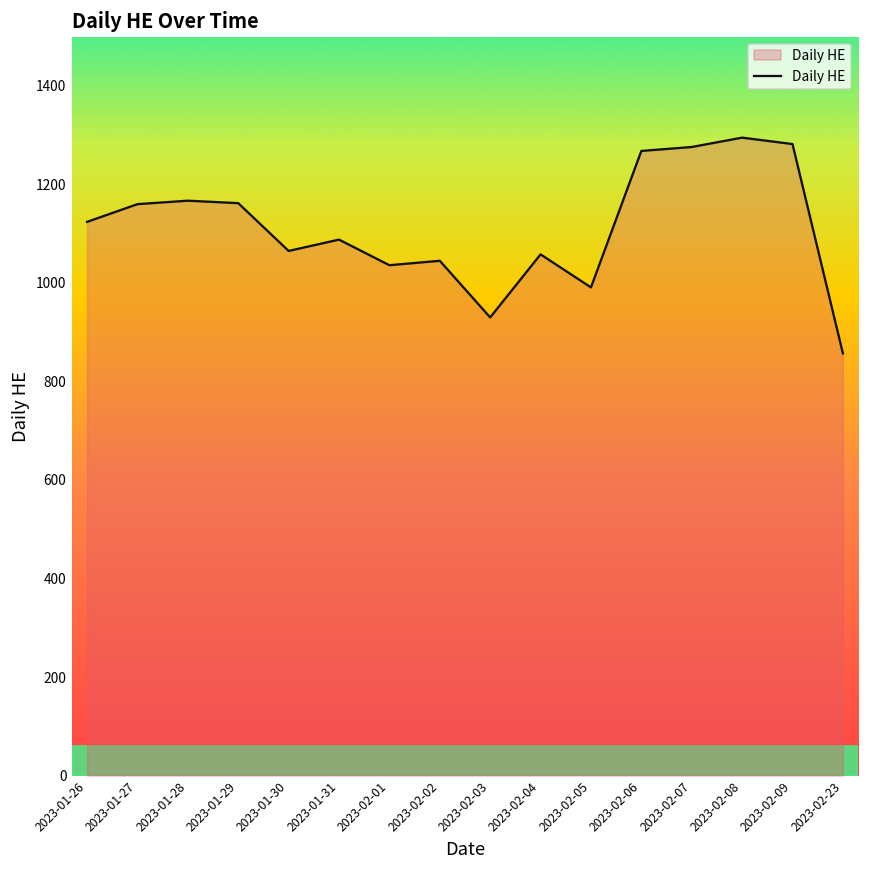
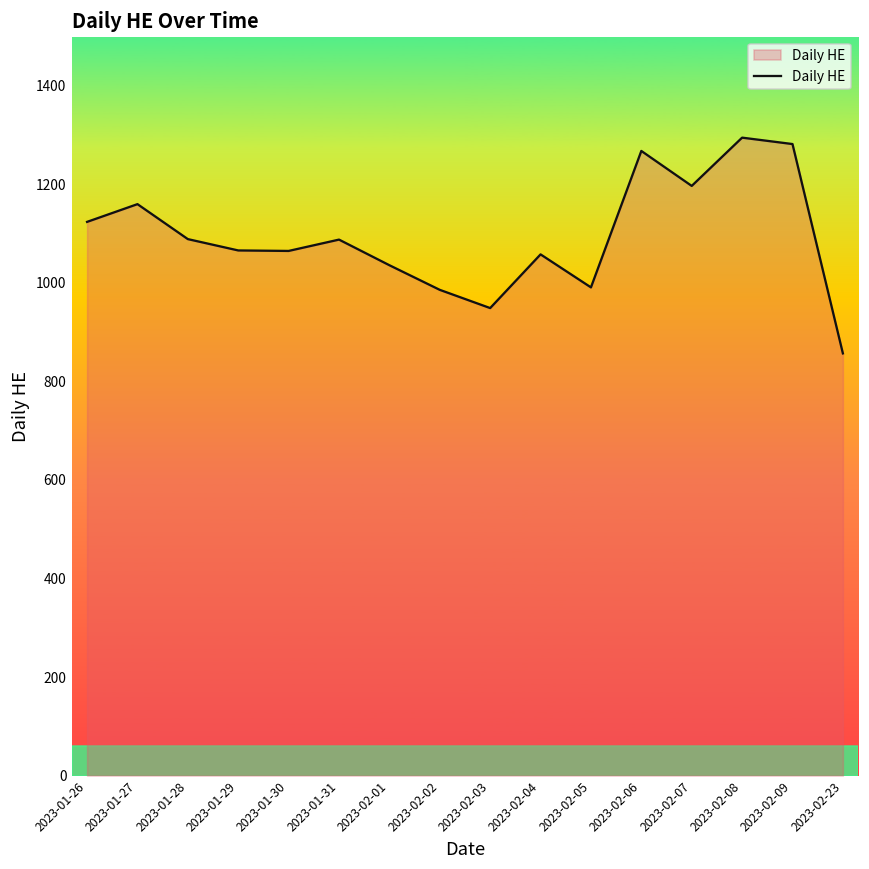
2023-01-28: 1170 -> 1090
2023-01-29: 1160 -> 1070
2023-02-02: 1050 -> 990
2023-02-03: 930 -> 950
2023-02-07: 1280 -> 1200
